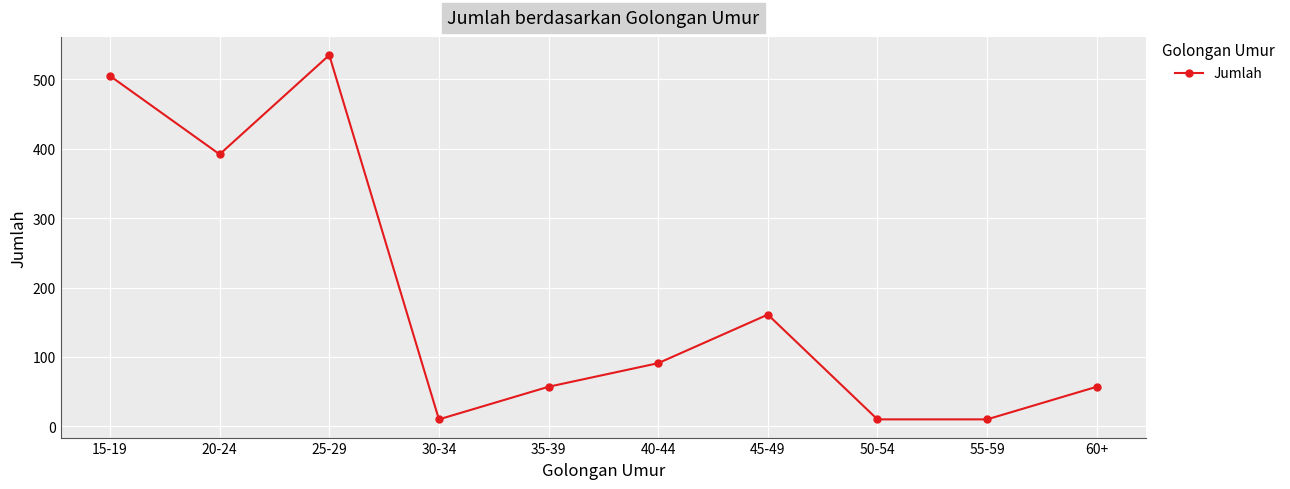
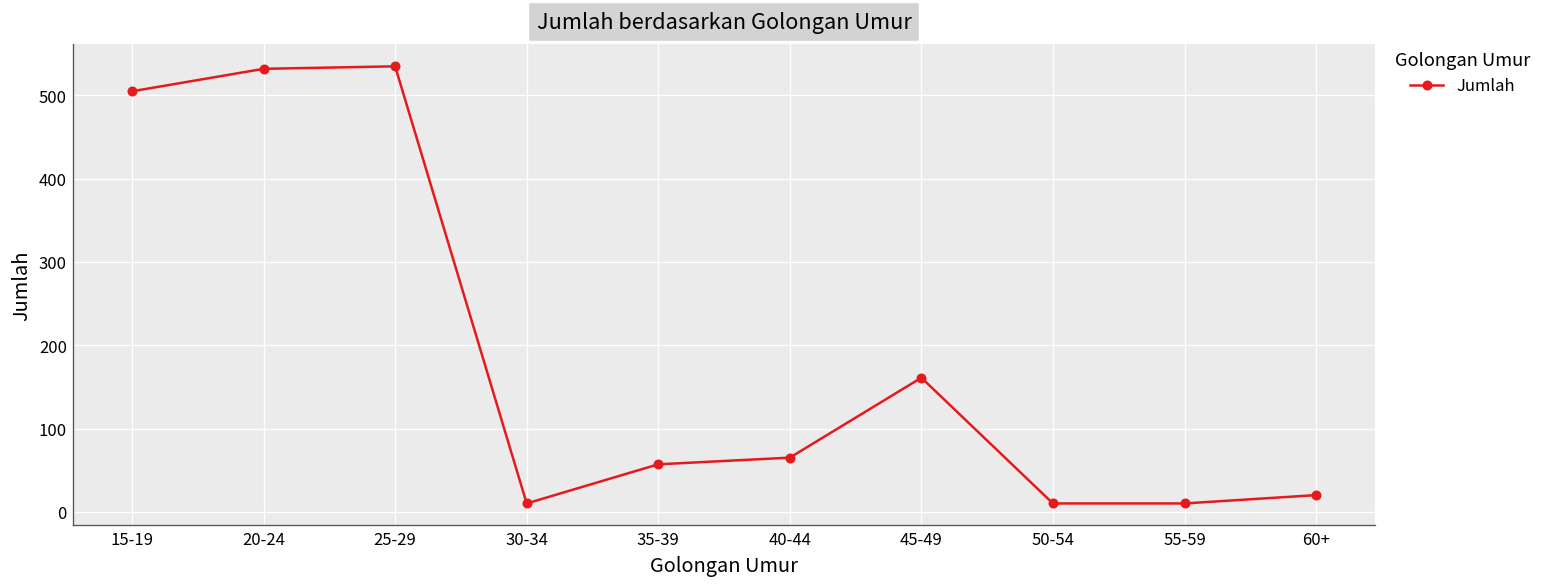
20-24: 390 -> 530
40-44: 90 -> 70
60+: 60 -> 20
